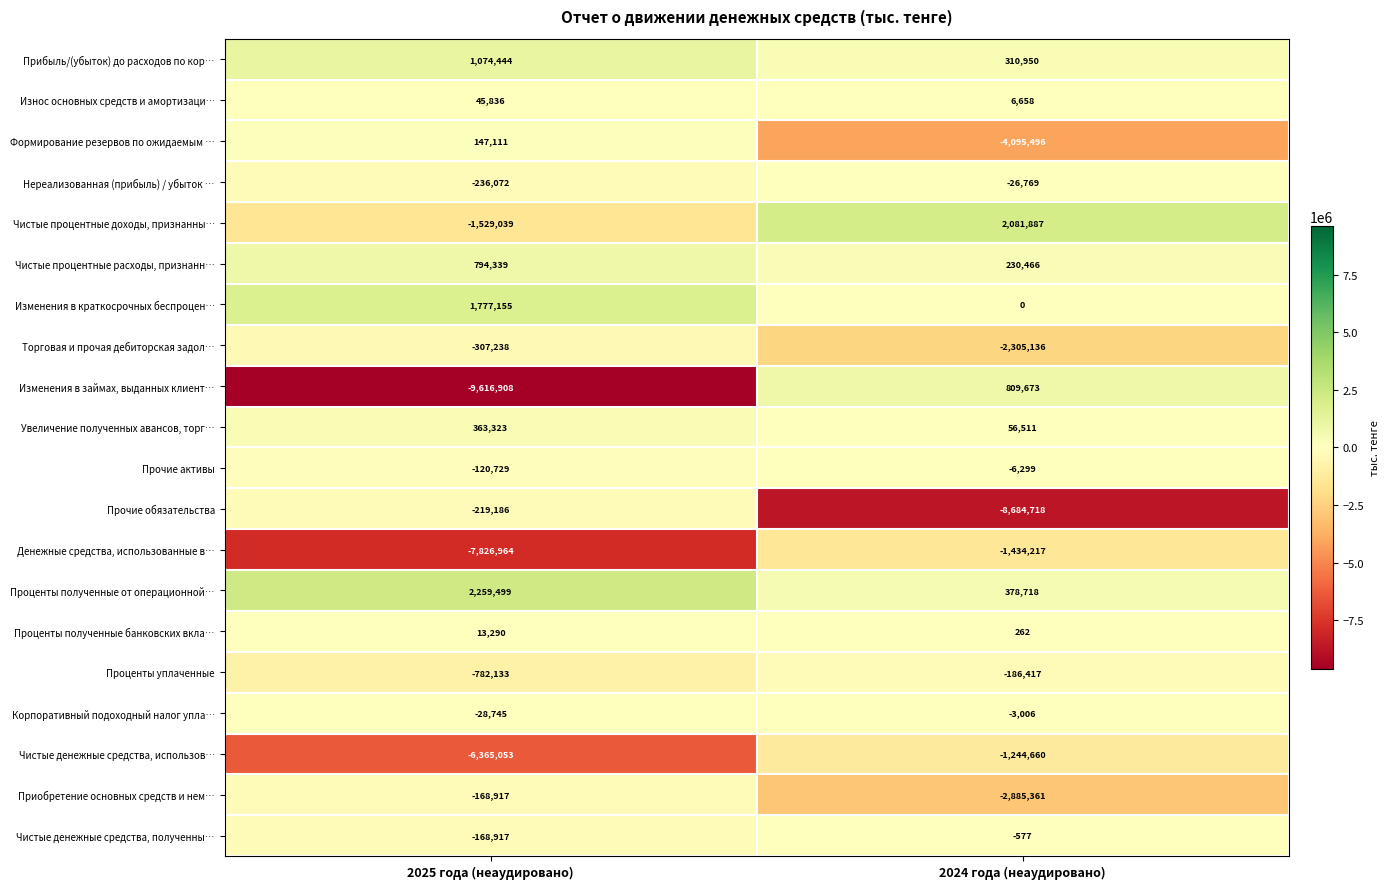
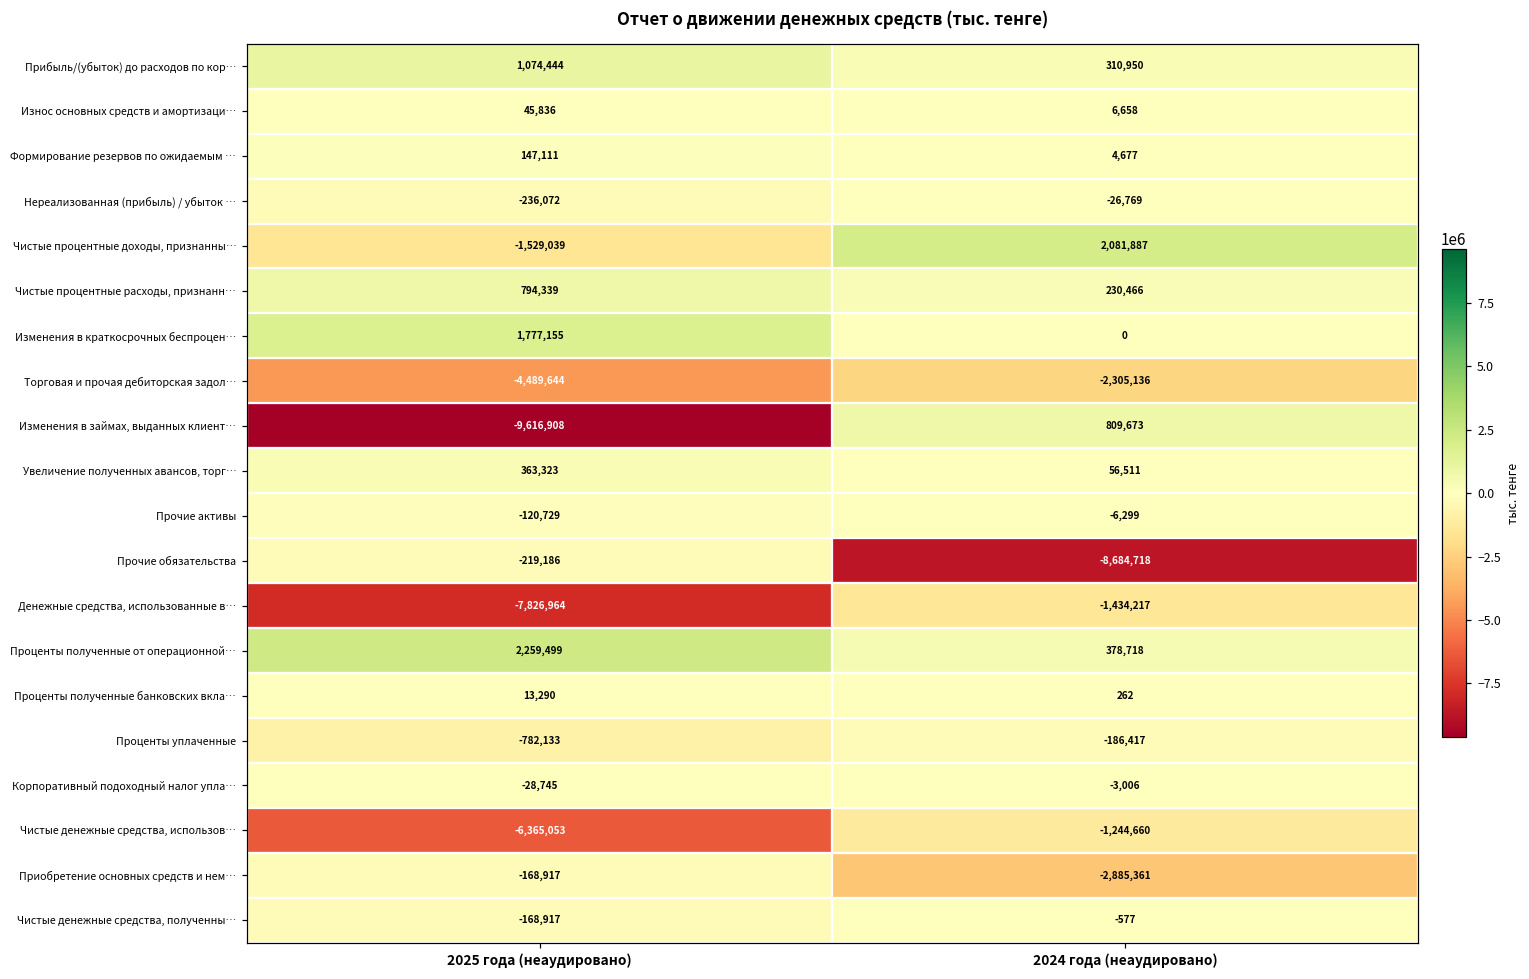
Формирование резервов по ожидаемым …, 2024 года (неаудировано): -4,095,496 -> 4,677
Торговая и прочая дебиторская задол…, 2025 года (неаудировано): -307,238 -> -4,489,644
